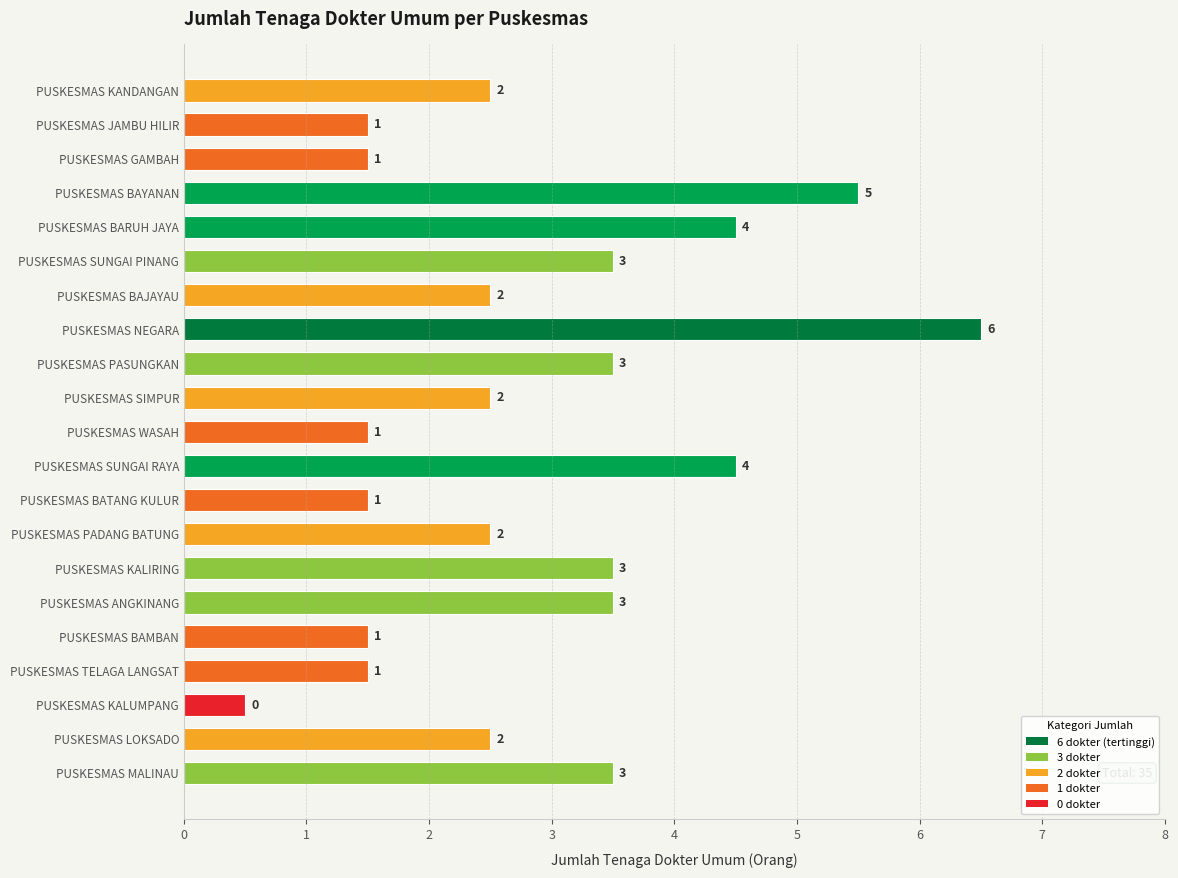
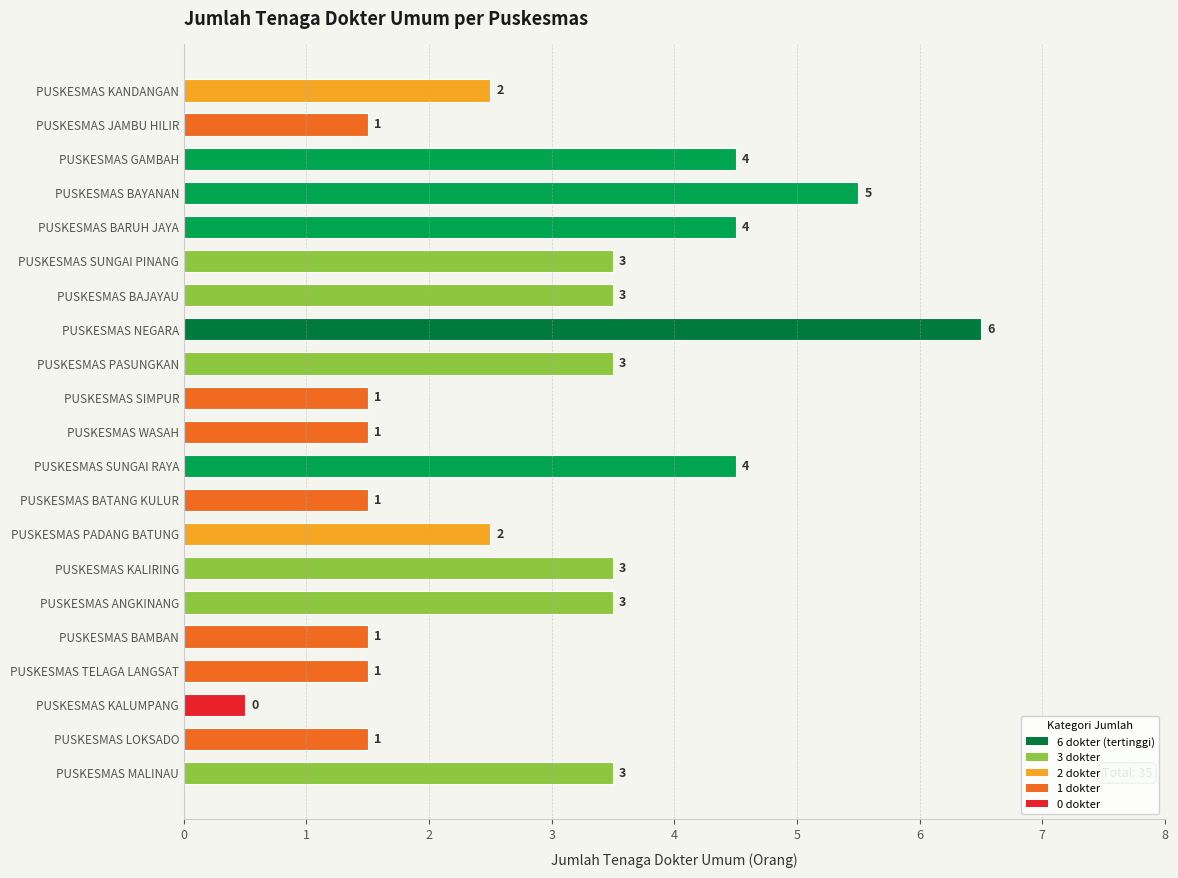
PUSKESMAS GAMBAH: 1 -> 4
PUSKESMAS BAJAYAU: 2 -> 3
PUSKESMAS SIMPUR: 2 -> 1
PUSKESMAS LOKSADO: 2 -> 1
